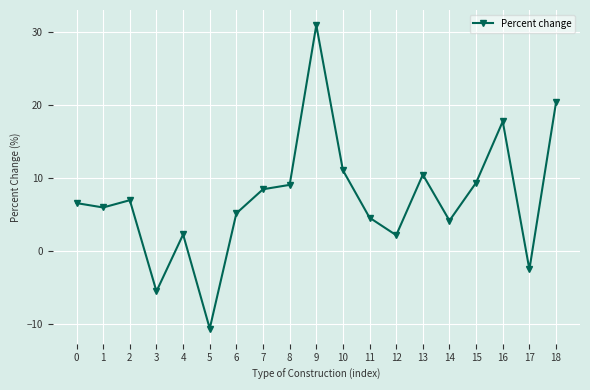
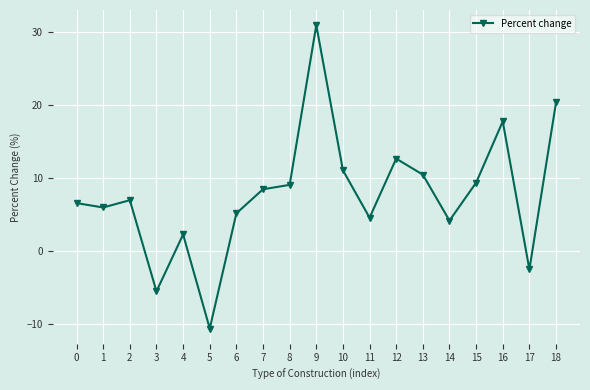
12: 2 -> 13
